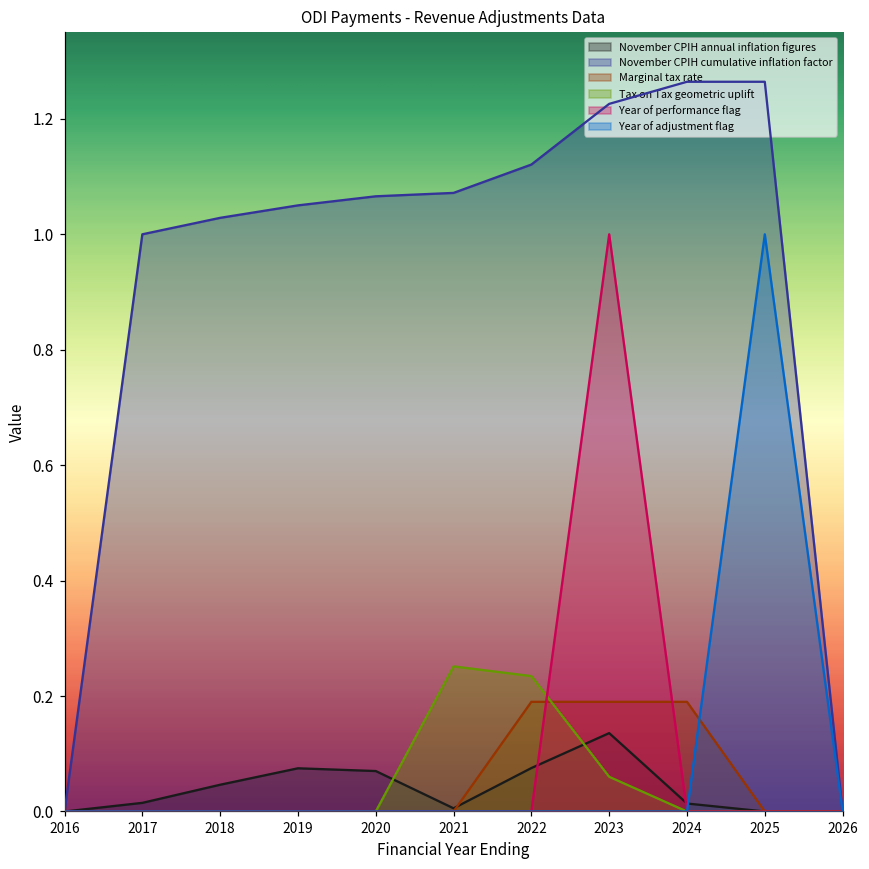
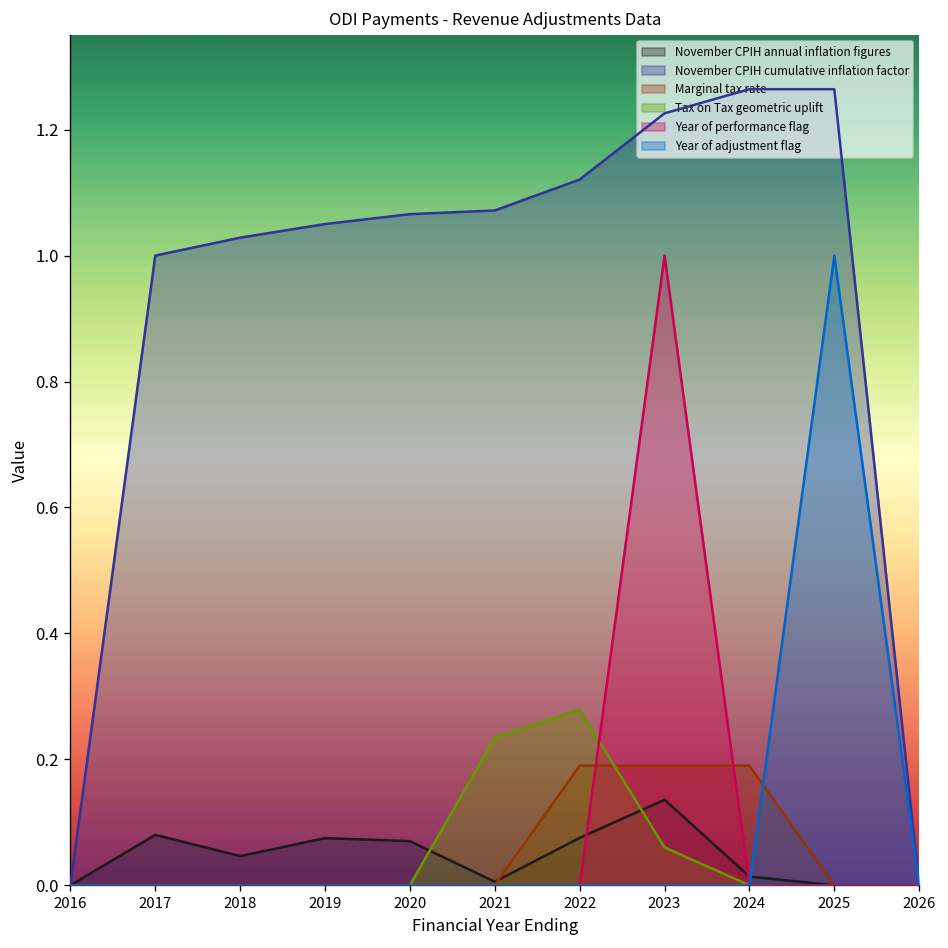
November CPIH annual inflation figures, 2017: 0.01 -> 0.08
Tax on Tax geometric uplift, 2021: 0.25 -> 0.23
Tax on Tax geometric uplift, 2022: 0.23 -> 0.28
